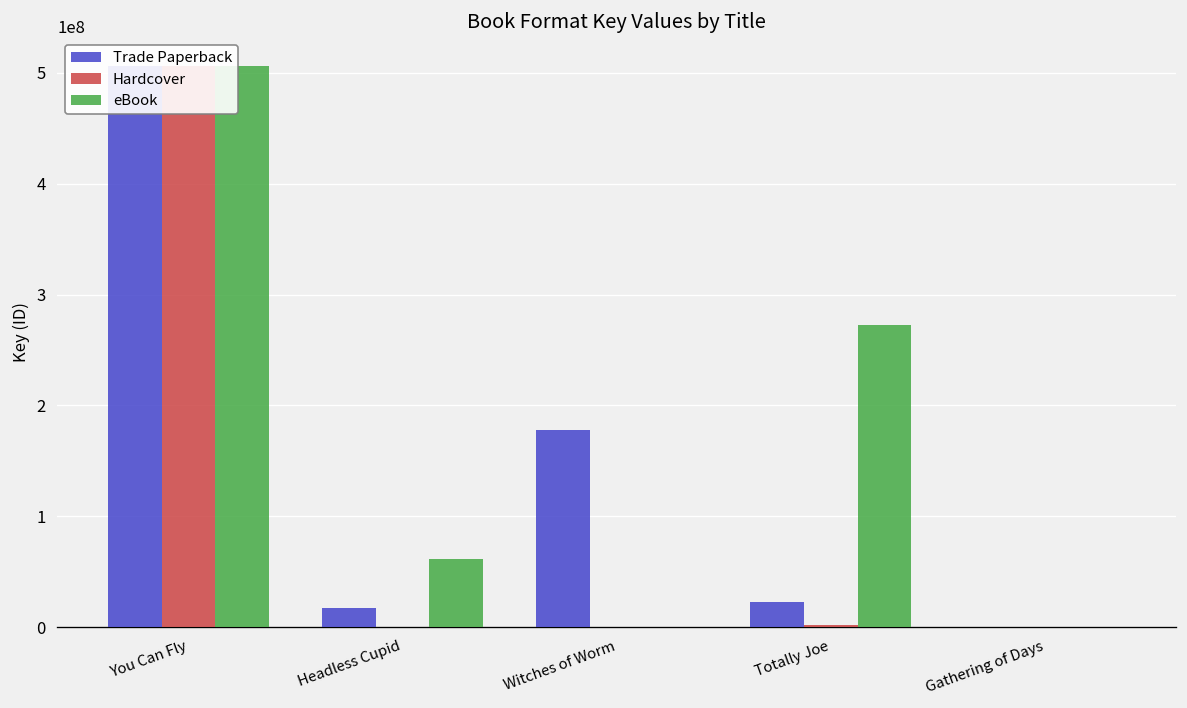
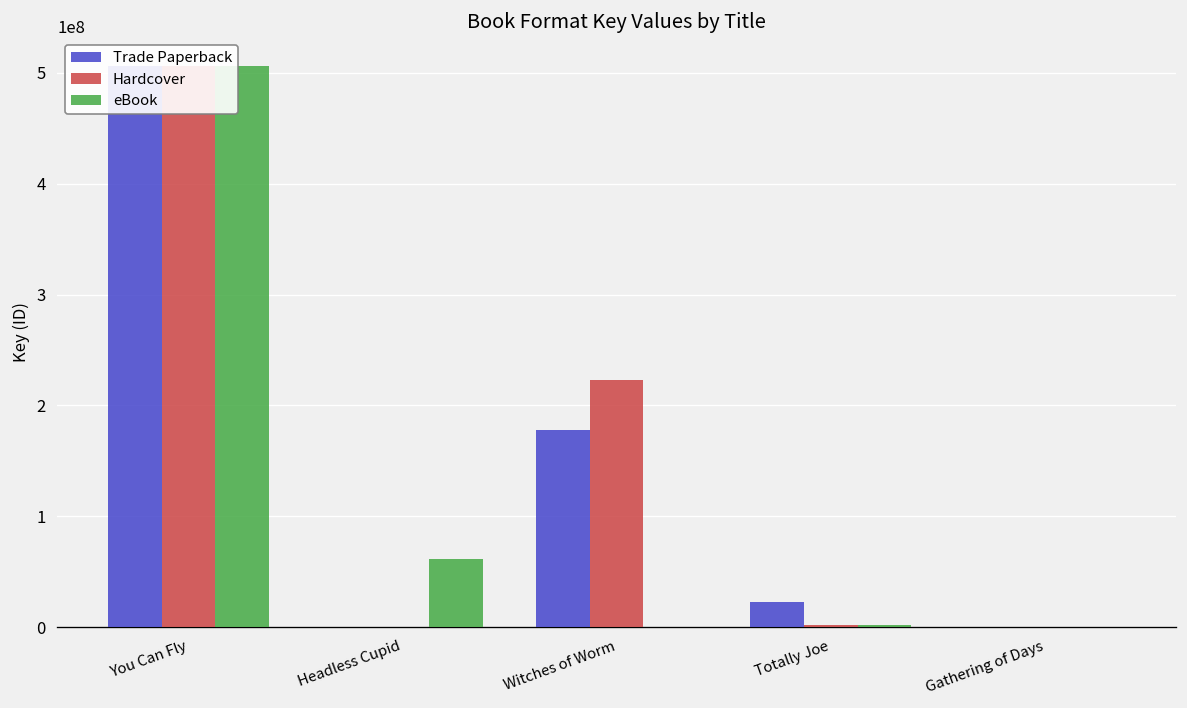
Trade Paperback, Headless Cupid: 20000000 -> 0
Hardcover, Witches of Worm: 0 -> 220000000
eBook, Totally Joe: 270000000 -> 0
